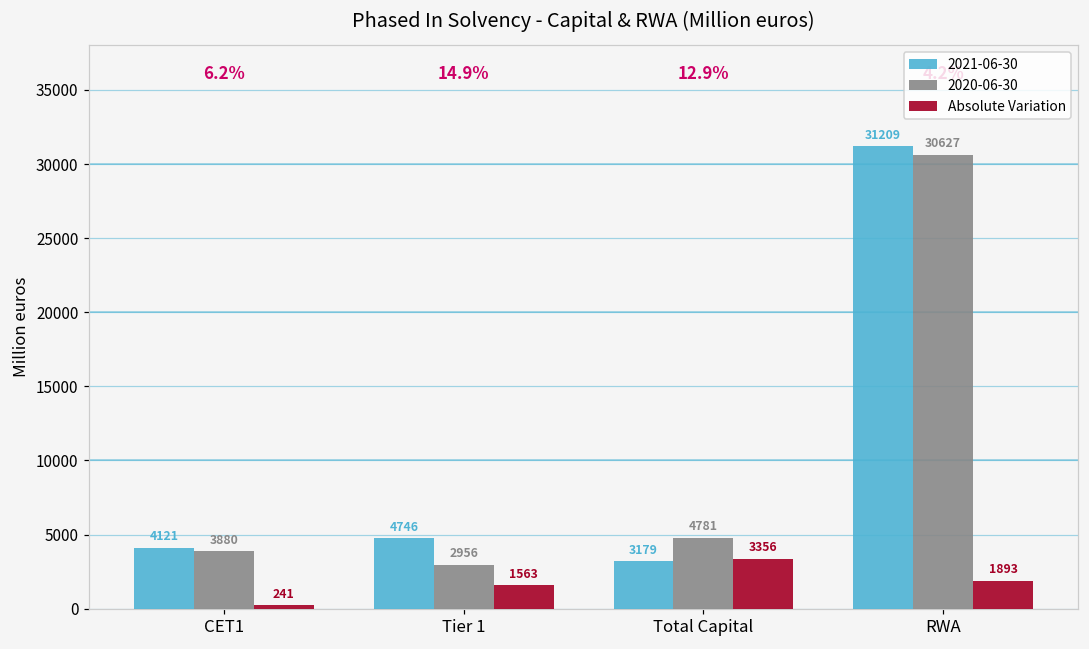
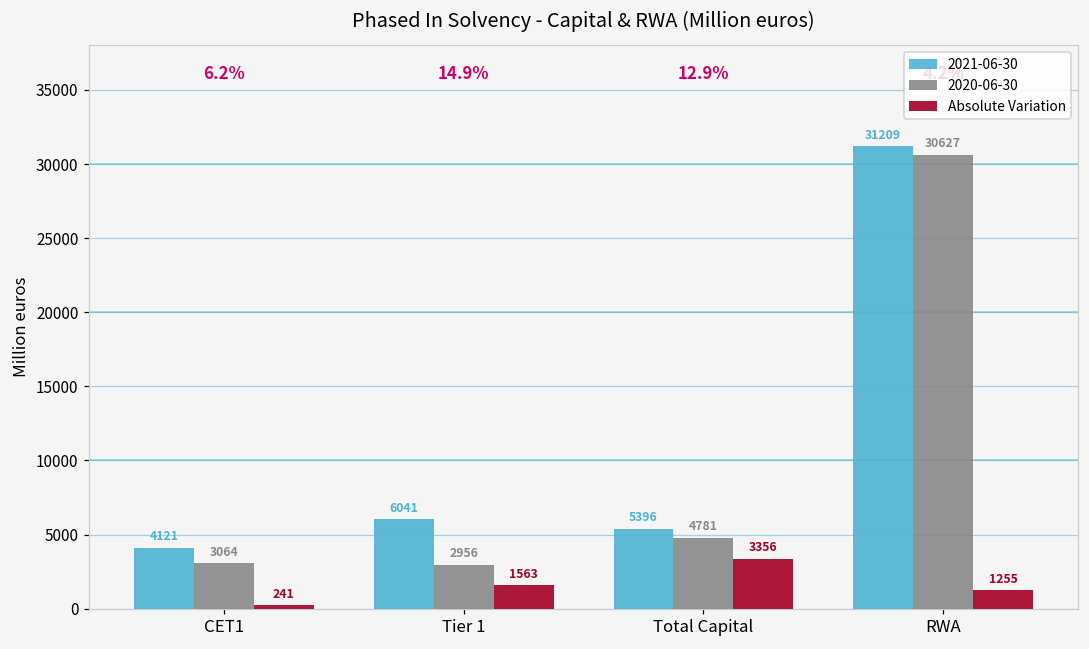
2020-06-30, CET1: 3880 -> 3064
2021-06-30, Tier 1: 4746 -> 6041
2021-06-30, Total Capital: 3179 -> 5396
Absolute Variation, RWA: 1893 -> 1255
